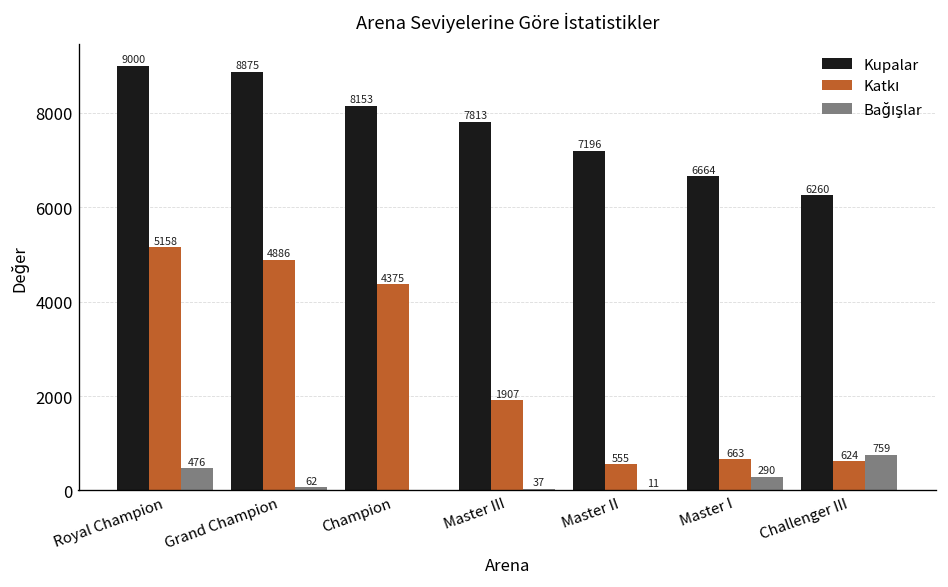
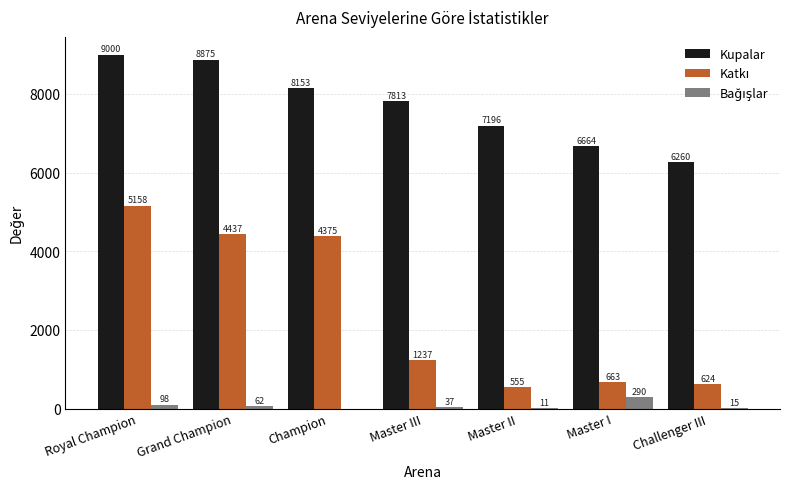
Bağışlar, Royal Champion: 476 -> 98
Katkı, Grand Champion: 4886 -> 4437
Katkı, Master III: 1907 -> 1237
Bağışlar, Challenger III: 759 -> 15
